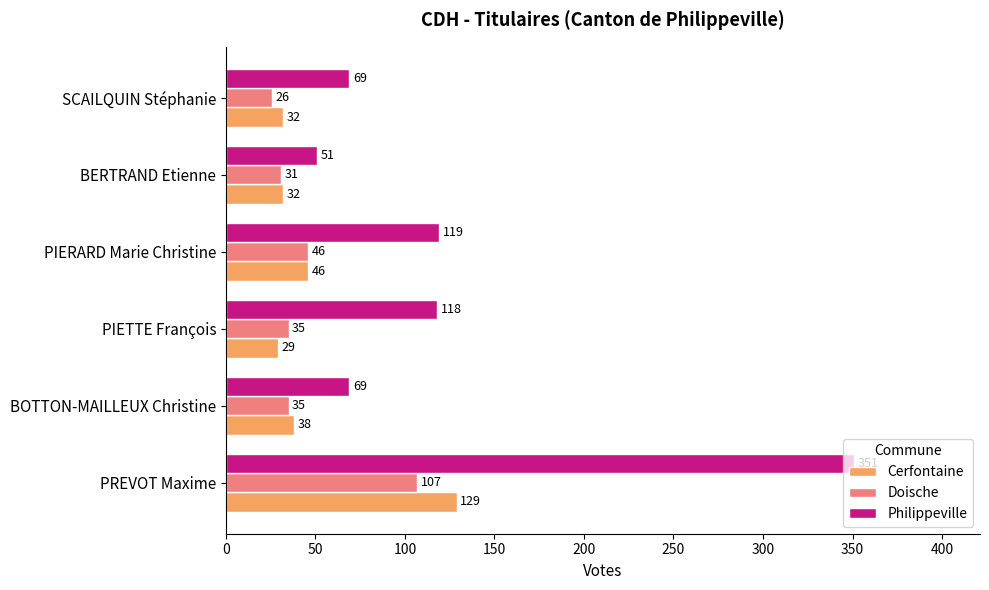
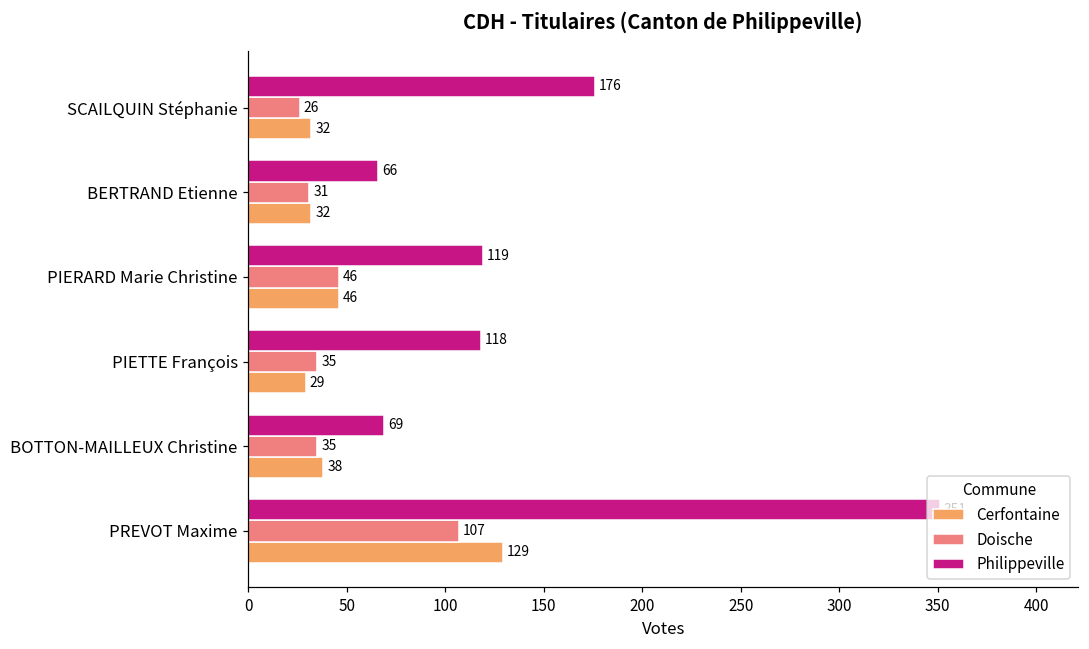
Philippeville, SCAILQUIN Stéphanie: 69 -> 176
Philippeville, BERTRAND Etienne: 51 -> 66
